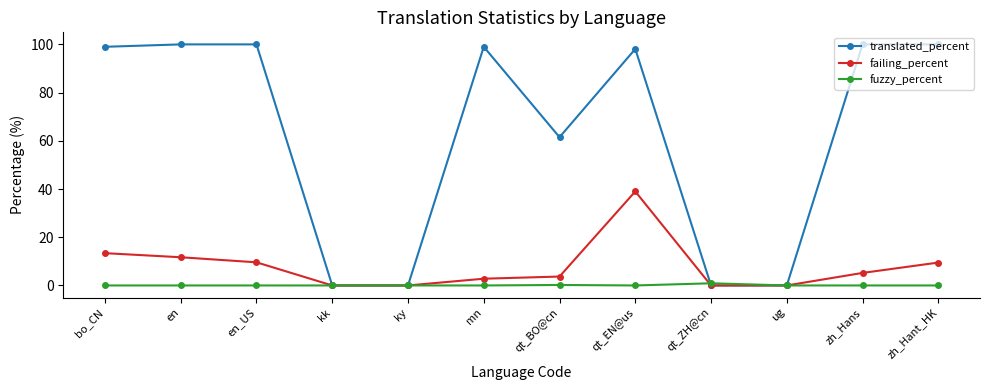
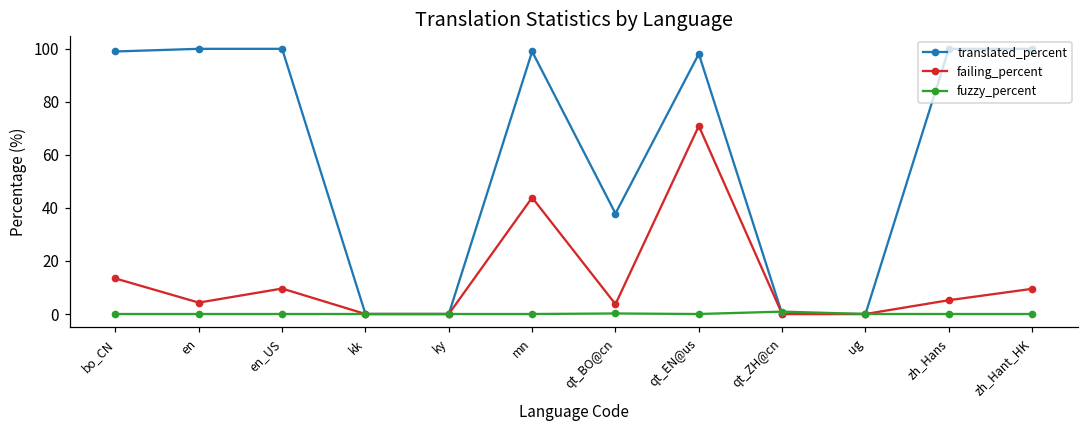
failing_percent, en: 12 -> 4
failing_percent, mn: 3 -> 44
translated_percent, qt_BO@cn: 62 -> 38
failing_percent, qt_EN@us: 39 -> 71
